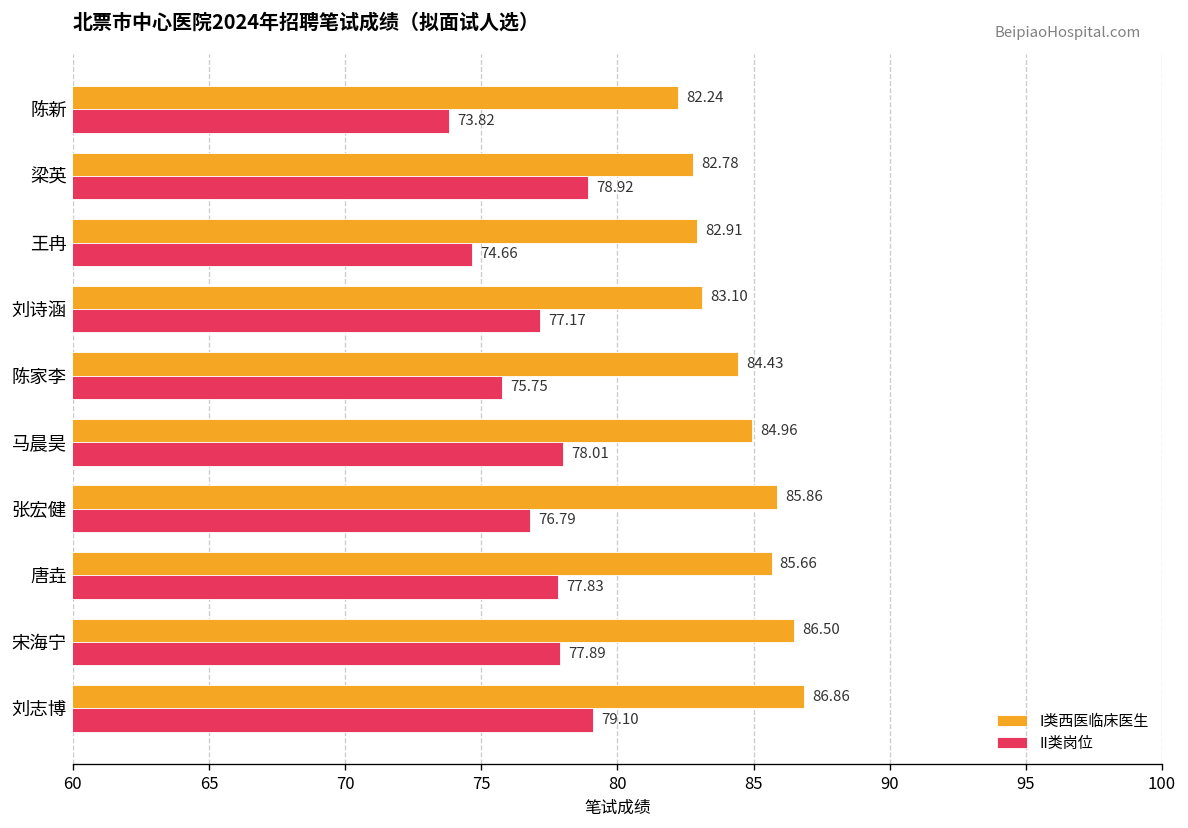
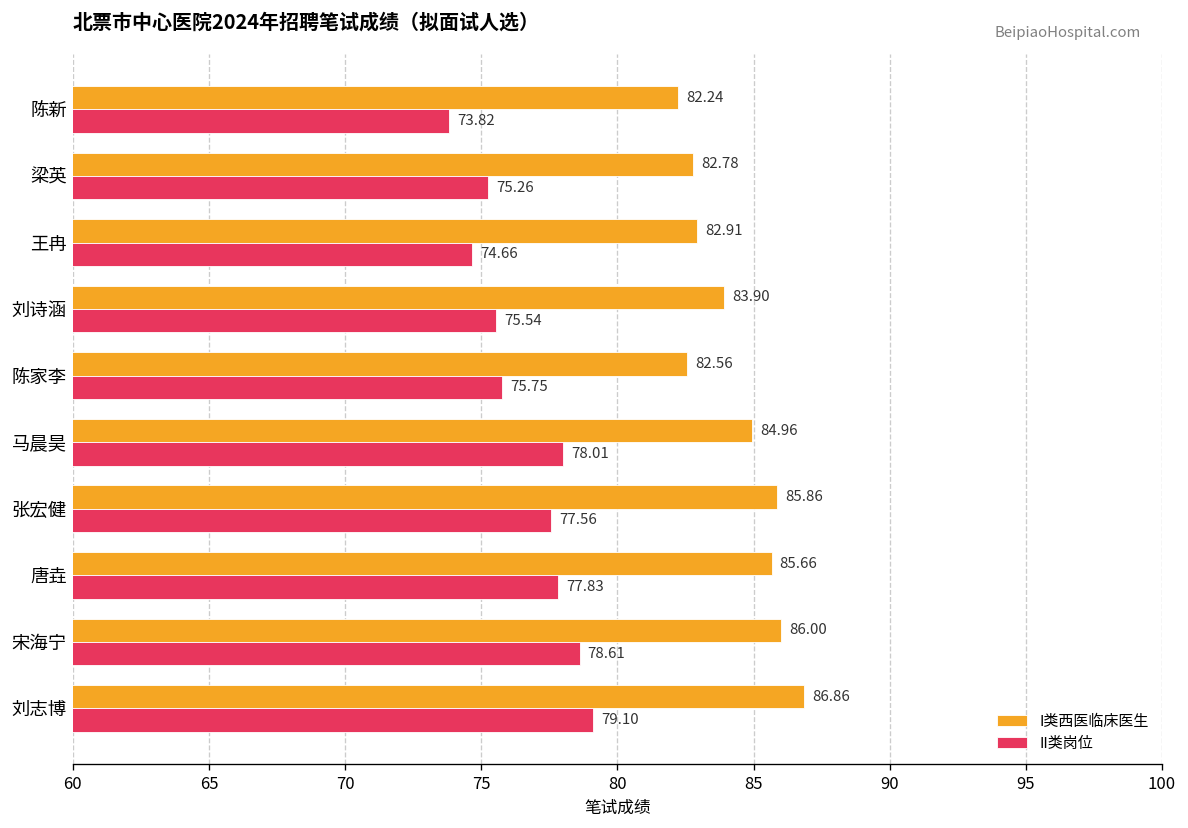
II类岗位, 梁英: 78.92 -> 75.26
I类西医临床医生, 刘诗涵: 83.10 -> 83.90
II类岗位, 刘诗涵: 77.17 -> 75.54
I类西医临床医生, 陈家李: 84.43 -> 82.56
II类岗位, 张宏健: 76.79 -> 77.56
I类西医临床医生, 宋海宁: 86.50 -> 86.00
II类岗位, 宋海宁: 77.89 -> 78.61
